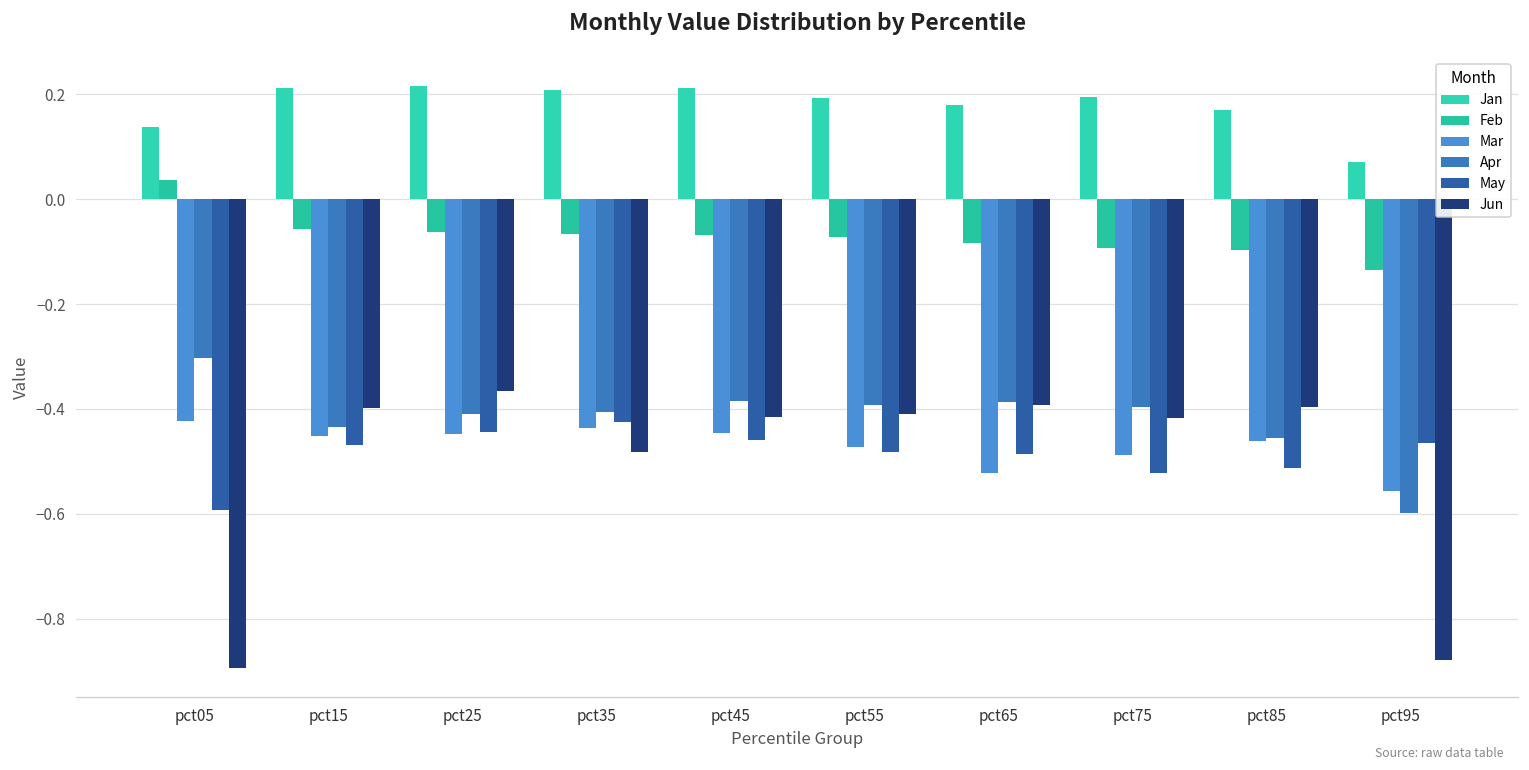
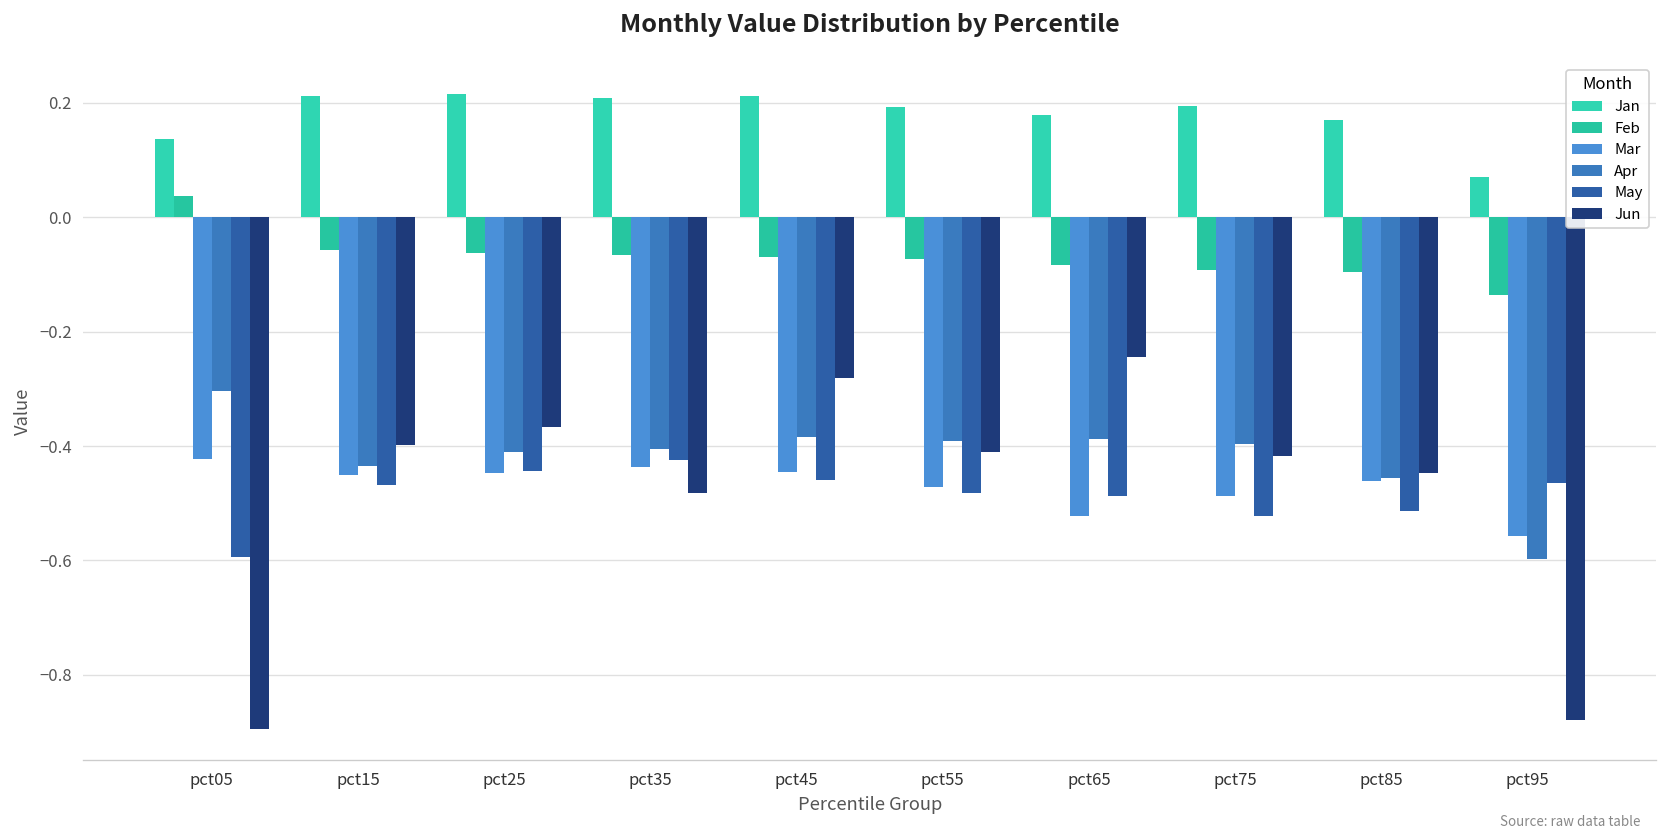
Jun, pct45: -0.41 -> -0.28
Jun, pct65: -0.39 -> -0.24
Jun, pct85: -0.40 -> -0.45
